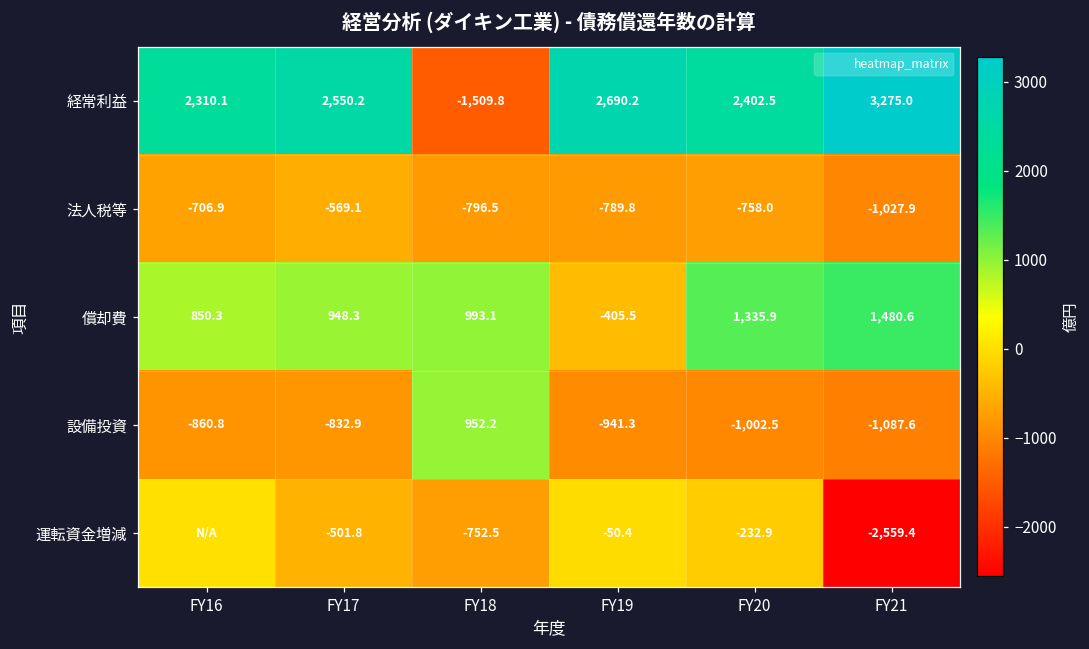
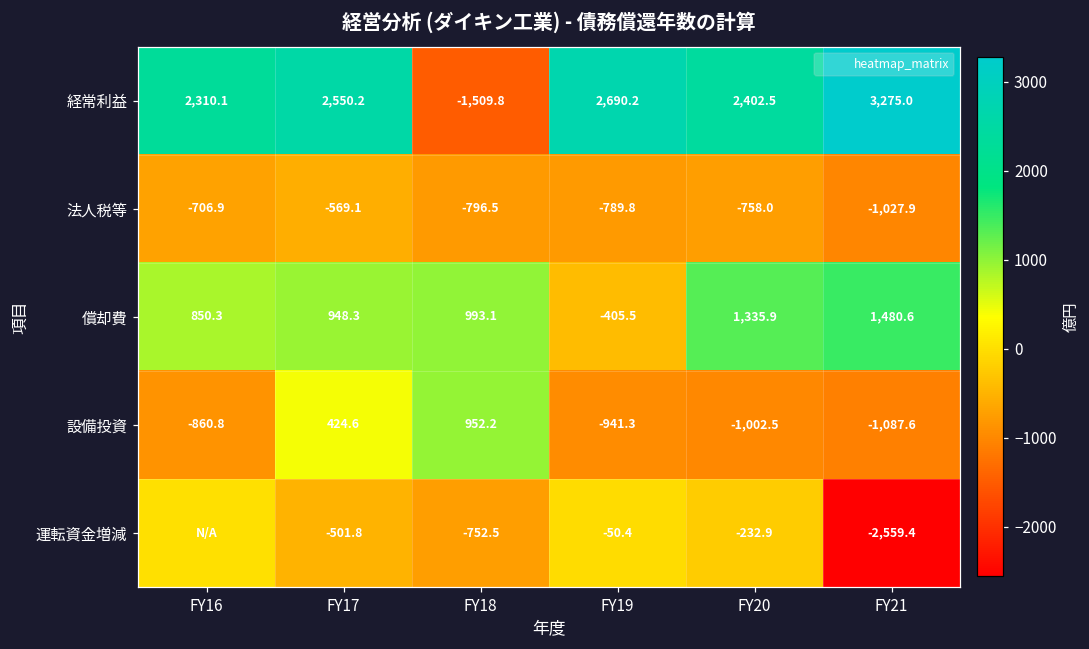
設備投資, FY17: -832.9 -> 424.6
